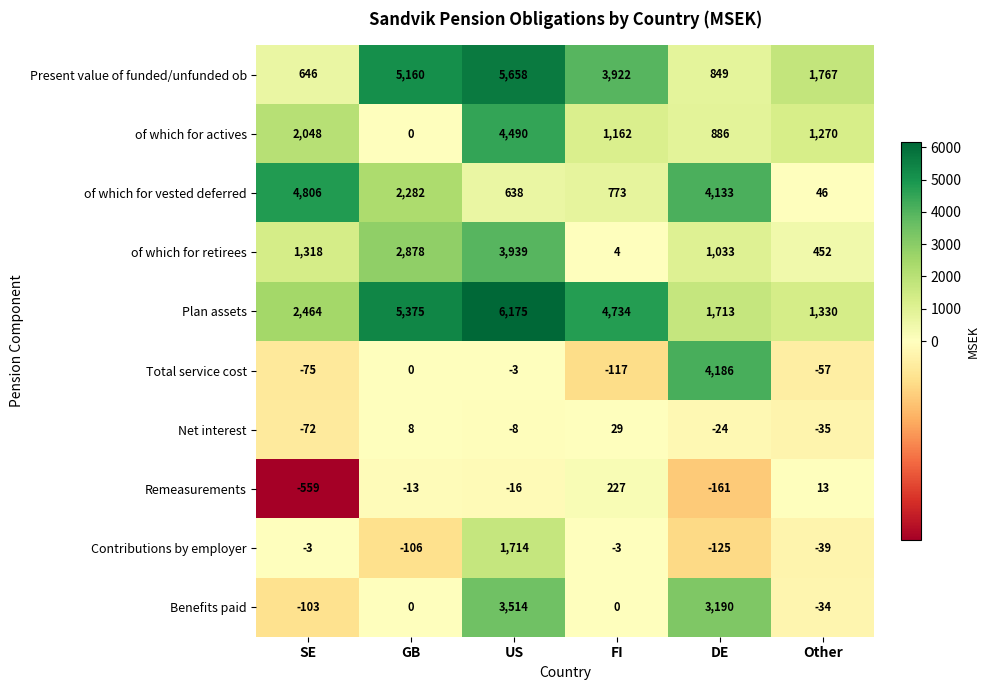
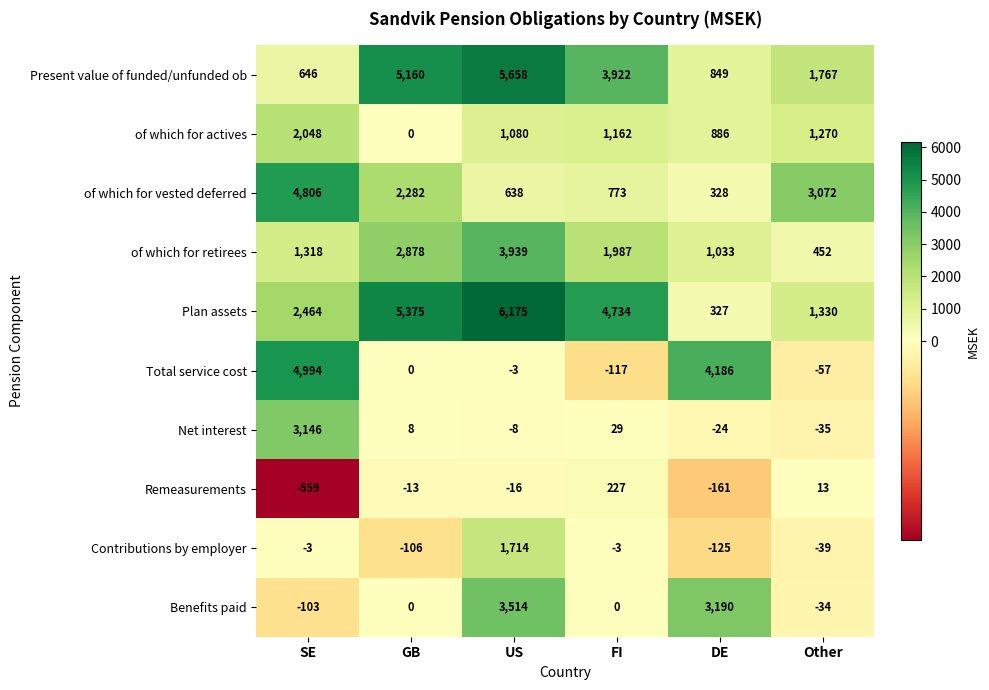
of which for actives, US: 4,490 -> 1,080
of which for vested deferred, DE: 4,133 -> 328
of which for vested deferred, Other: 46 -> 3,072
of which for retirees, FI: 4 -> 1,987
Plan assets, DE: 1,713 -> 327
Total service cost, SE: -75 -> 4,994
Net interest, SE: -72 -> 3,146
